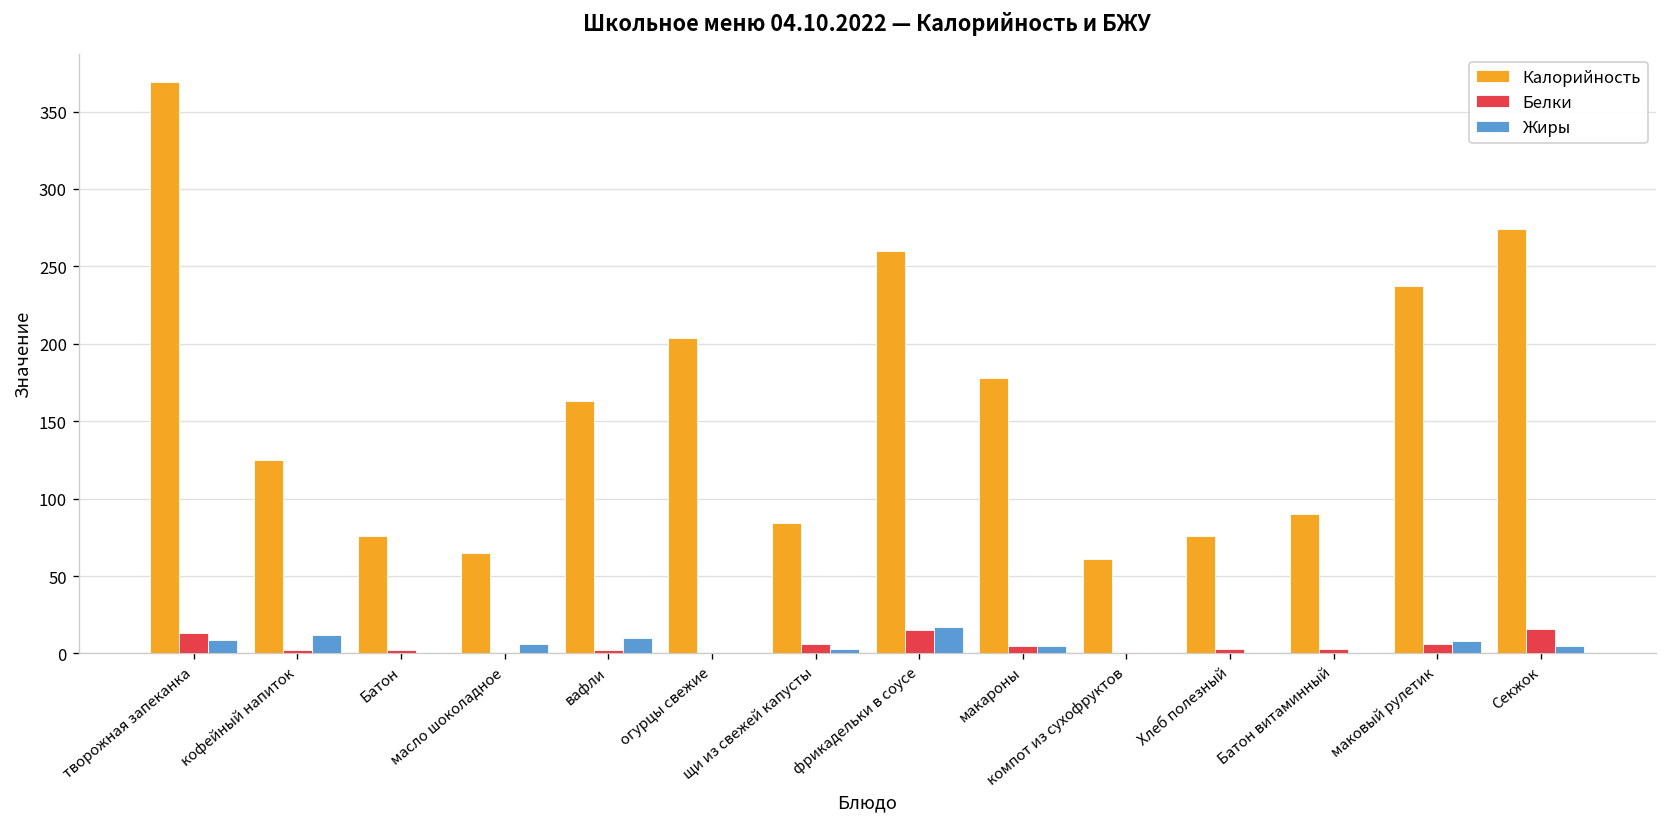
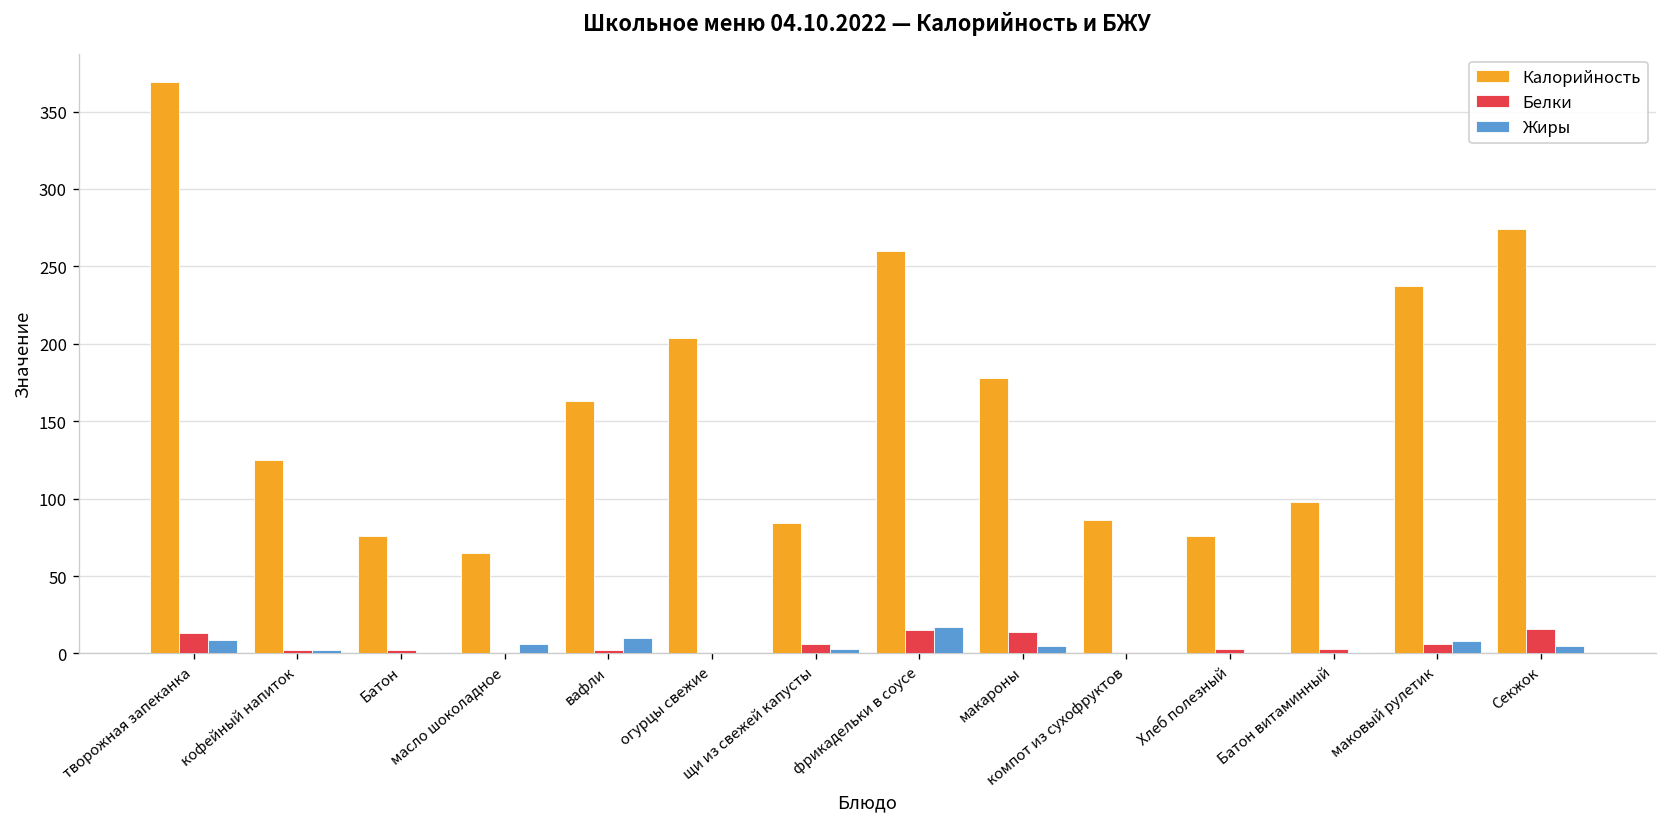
Жиры, кофейный напиток: 12 -> 2
Белки, макароны: 5 -> 14
Калорийность, компот из сухофруктов: 61 -> 86
Калорийность, Батон витаминный: 90 -> 98
